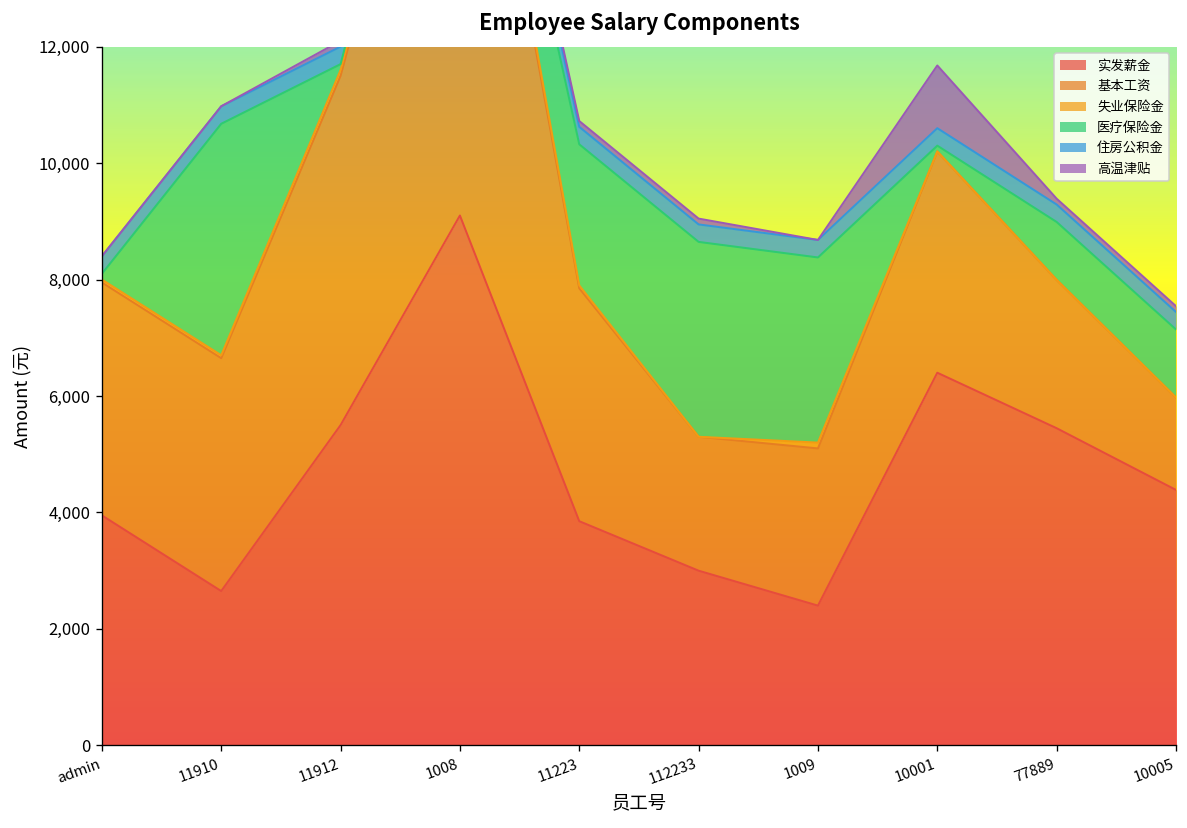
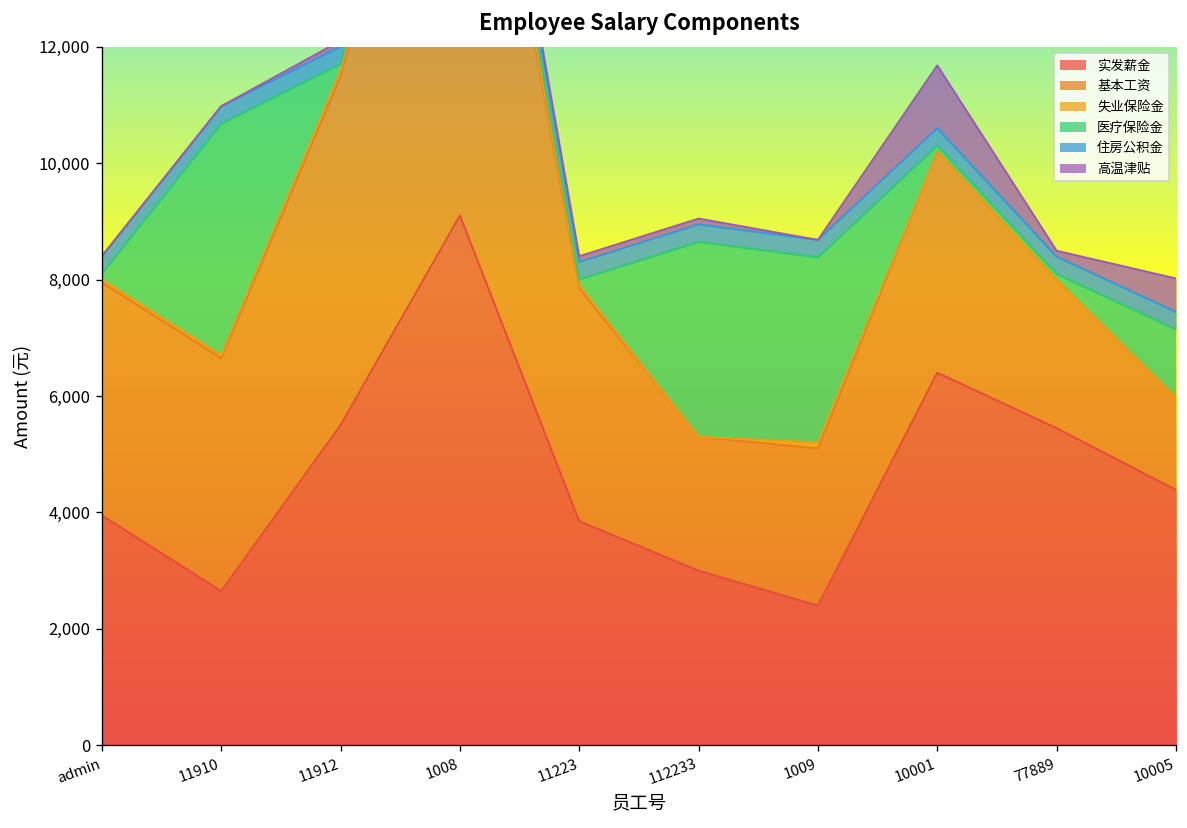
医疗保险金, 11223: 2,400 -> 100
医疗保险金, 77889: 1,000 -> 100
高温津贴, 10005: 100 -> 600
